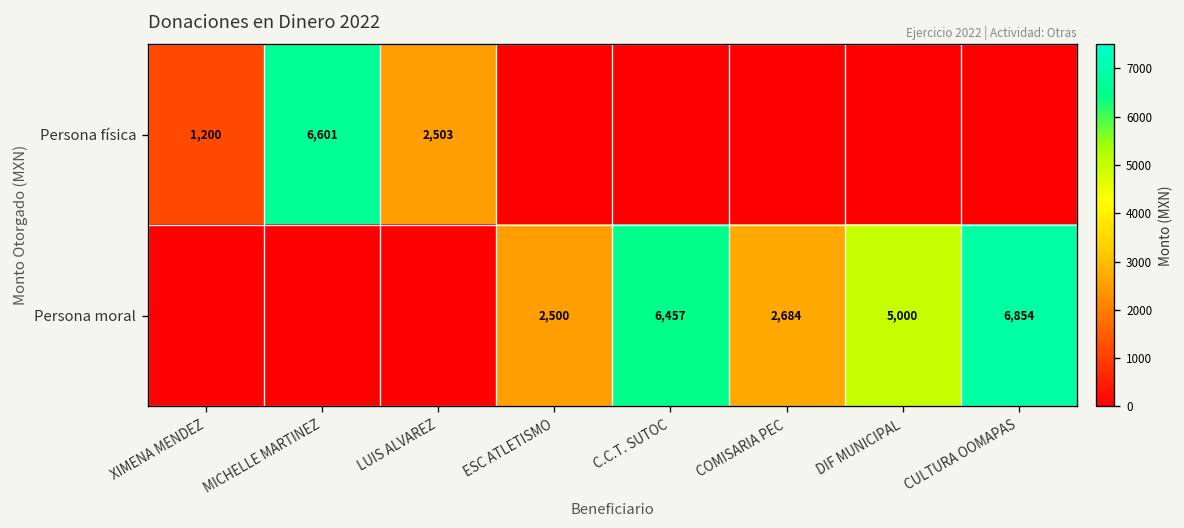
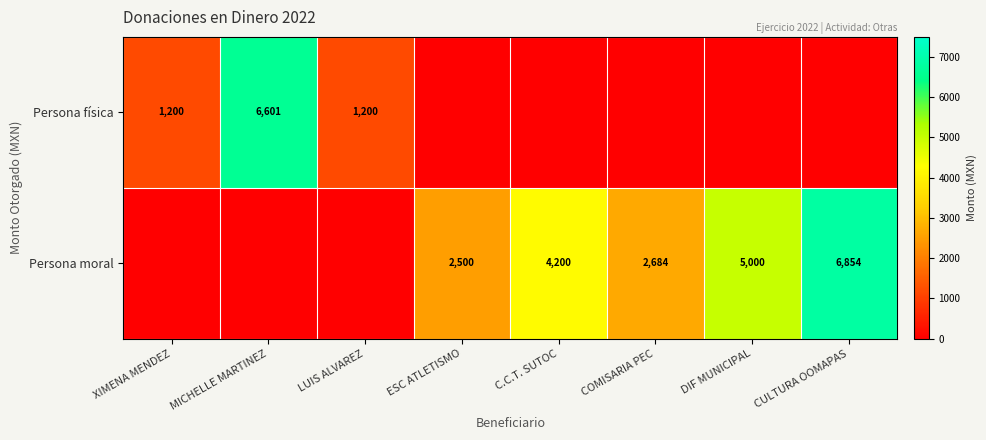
Persona física, LUIS ALVAREZ: 2,503 -> 1,200
Persona moral, C.C.T. SUTOC: 6,457 -> 4,200
